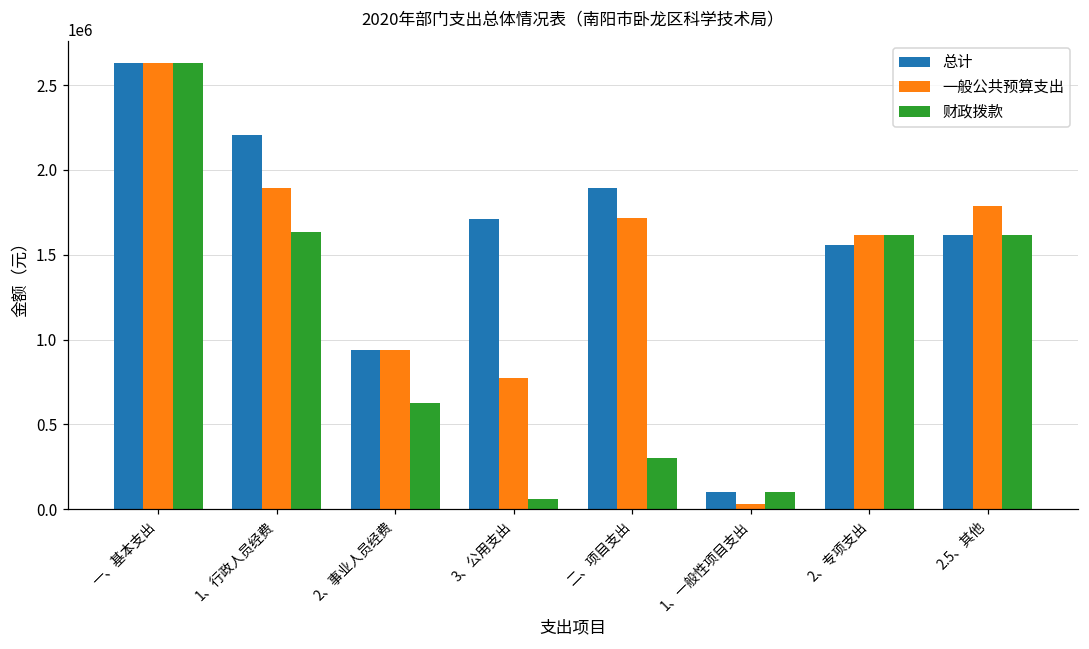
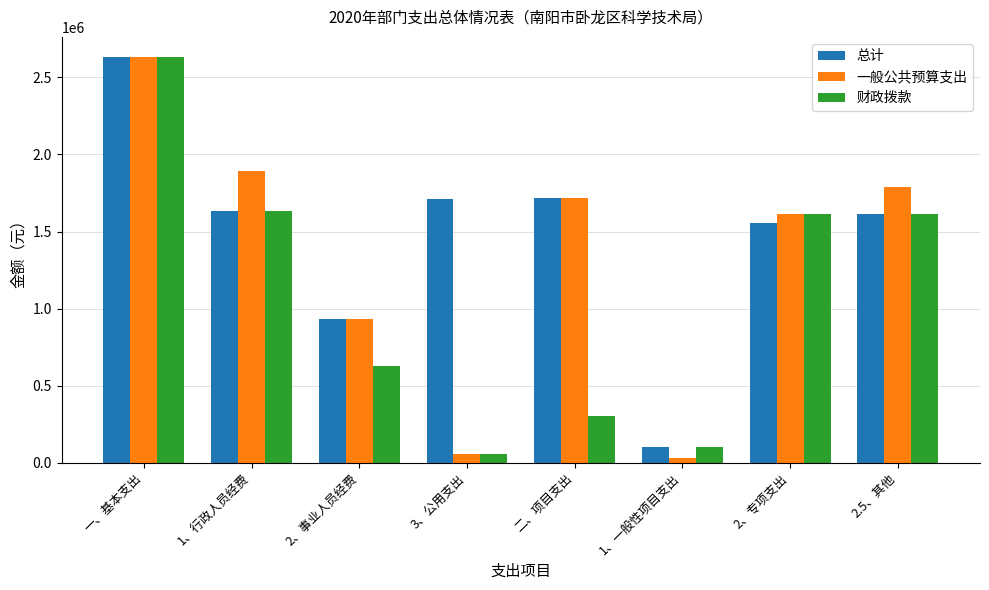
总计, 1、行政人员经费: 2210000 -> 1640000
一般公共预算支出, 3、公用支出: 770000 -> 60000
总计, 二、项目支出: 1900000 -> 1720000
